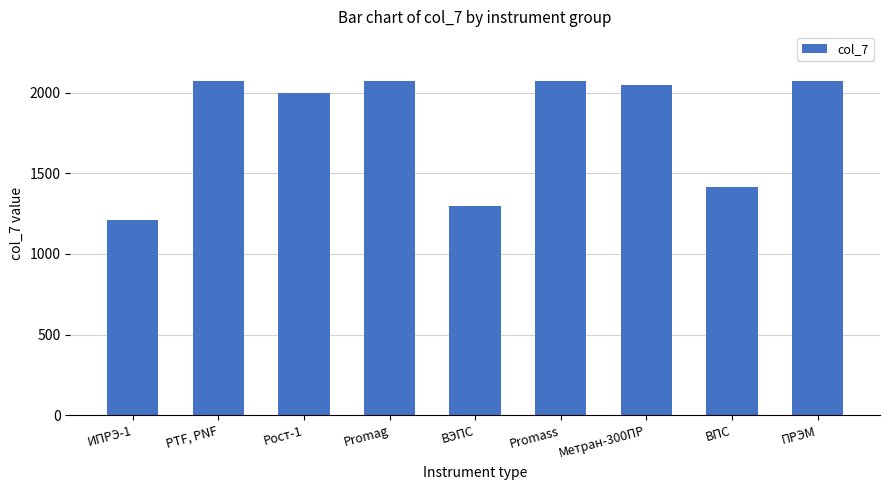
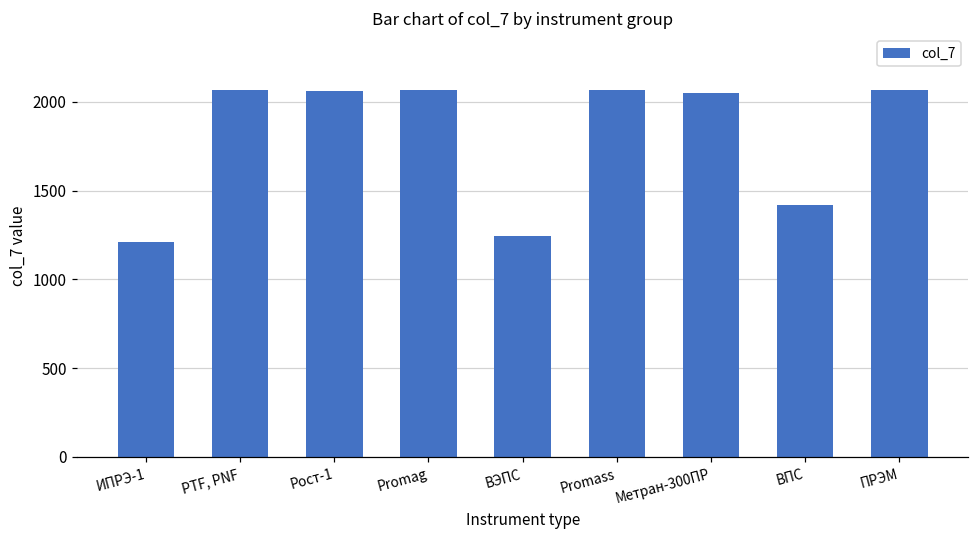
Рост-1: 2000 -> 2060
ВЭПС: 1300 -> 1240
